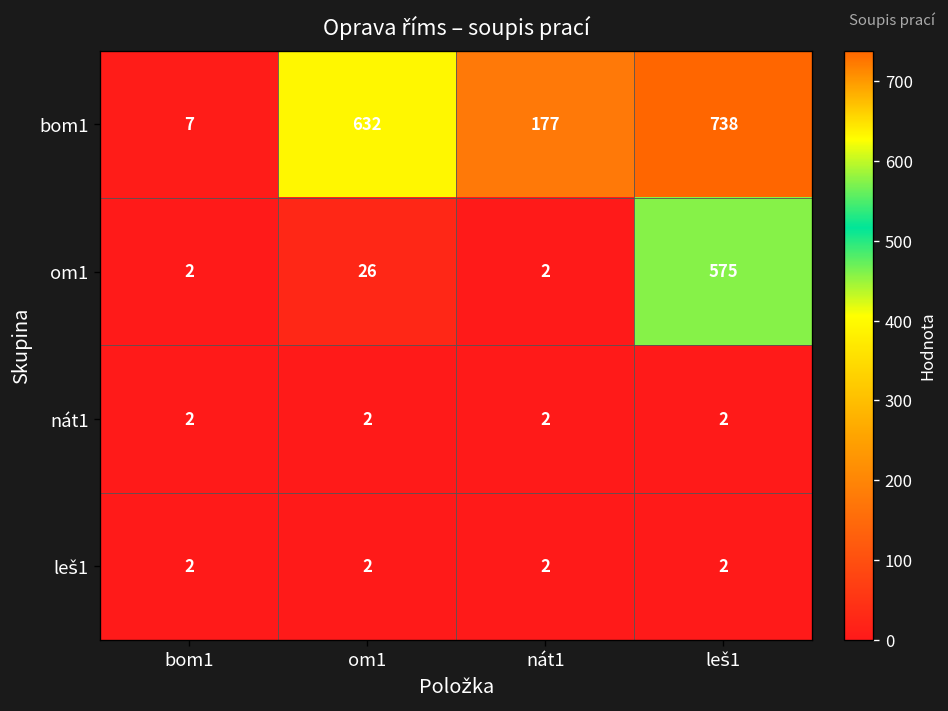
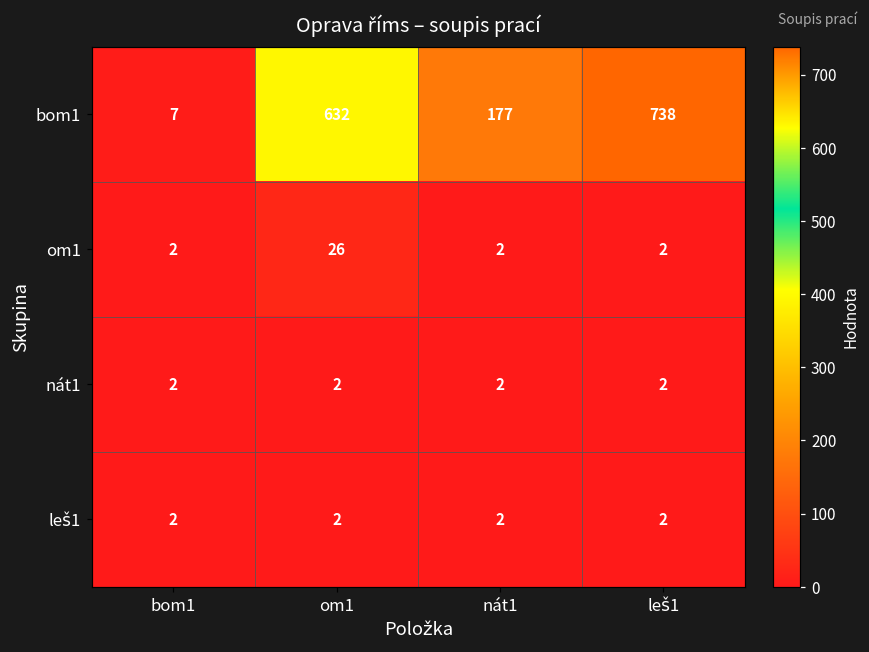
om1, leš1: 575 -> 2
